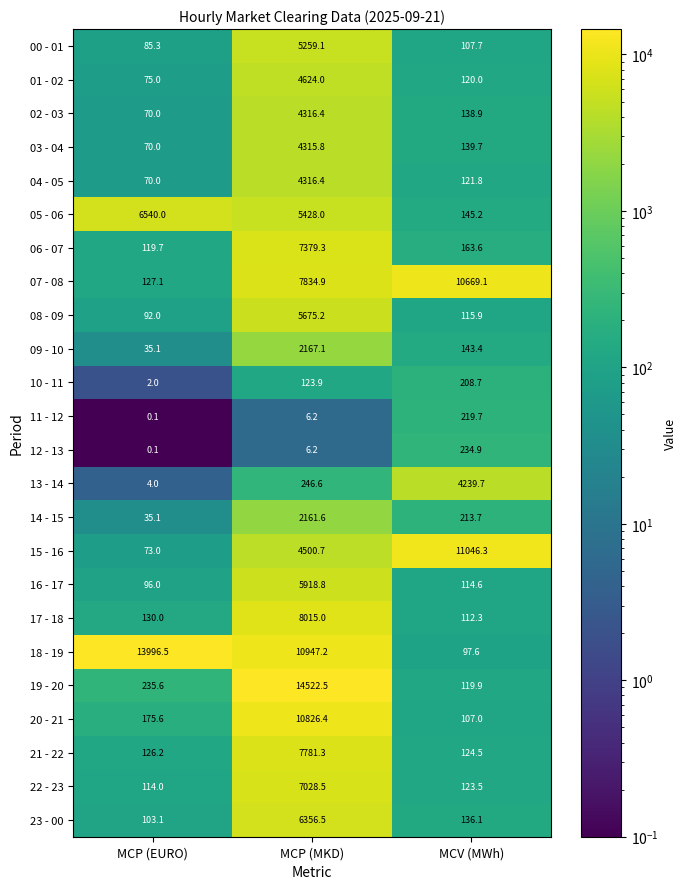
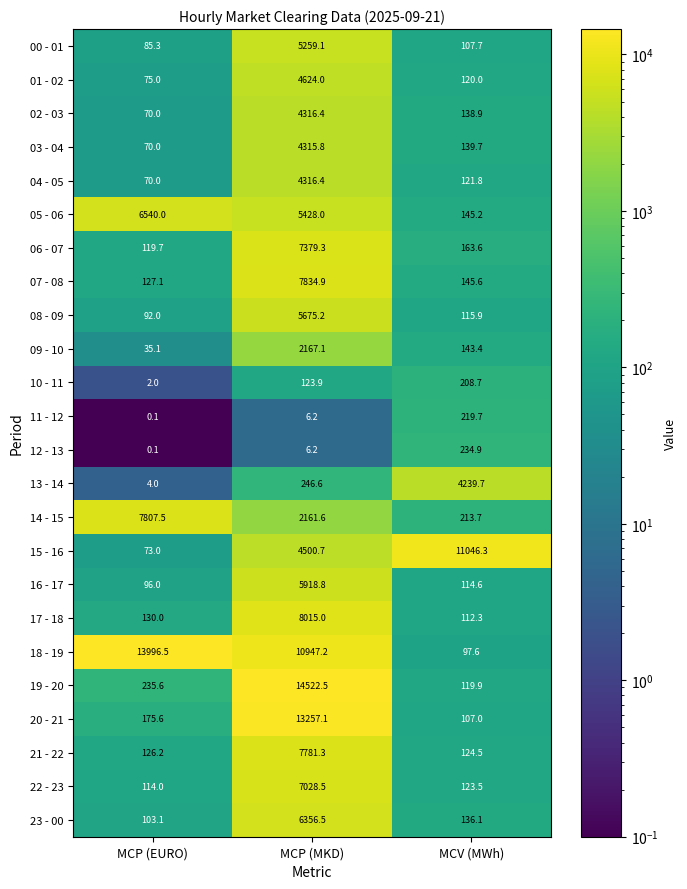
07 - 08, MCV (MWh): 10669.1 -> 145.6
14 - 15, MCP (EURO): 35.1 -> 7807.5
20 - 21, MCP (MKD): 10826.4 -> 13257.1
